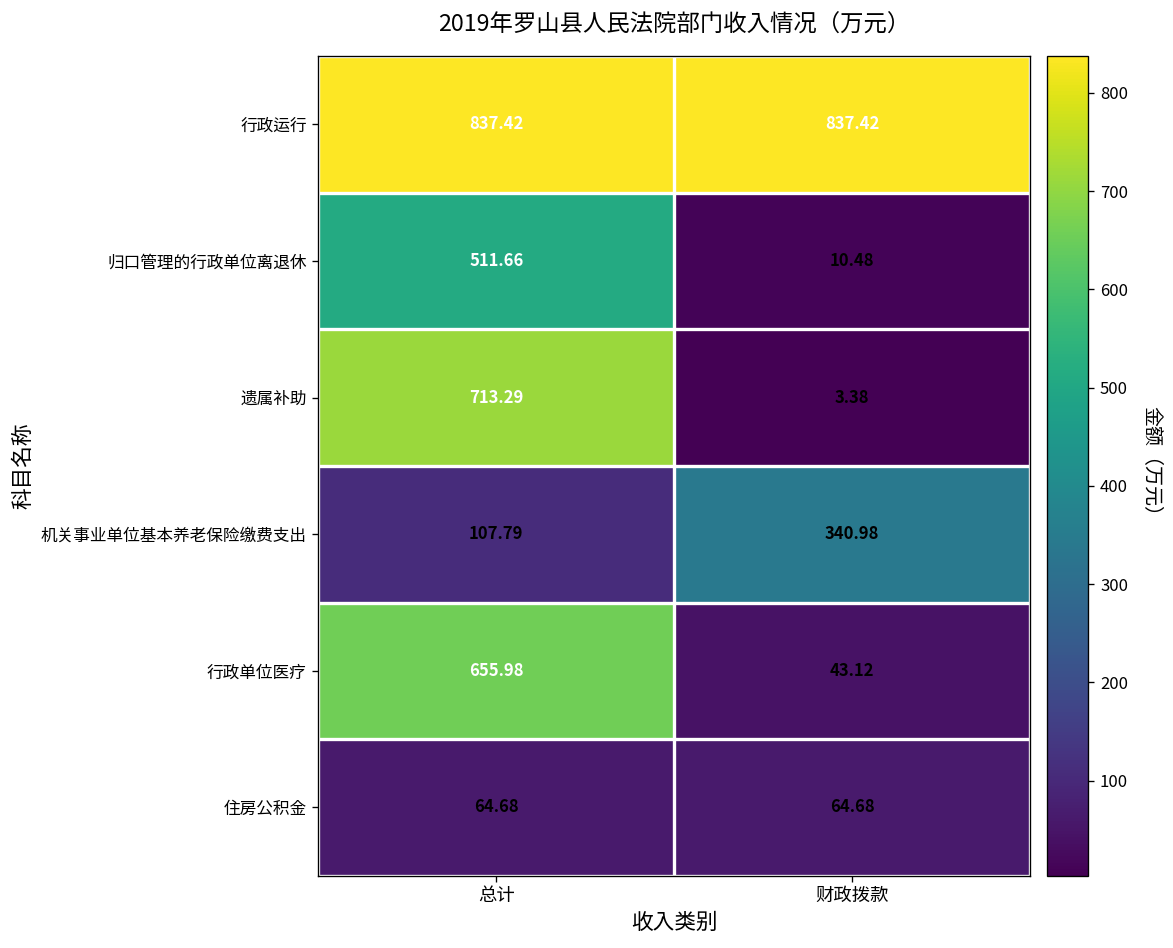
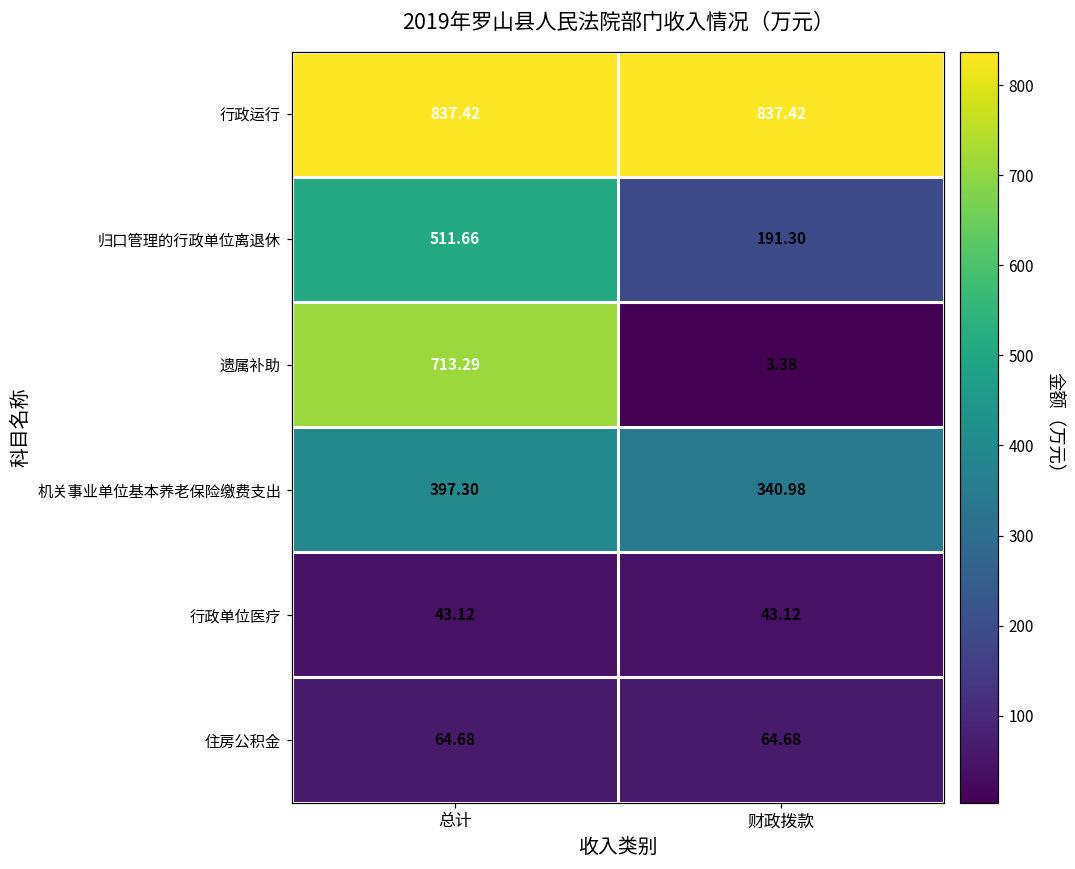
归口管理的行政单位离退休, 财政拨款: 10.48 -> 191.30
机关事业单位基本养老保险缴费支出, 总计: 107.79 -> 397.30
行政单位医疗, 总计: 655.98 -> 43.12
